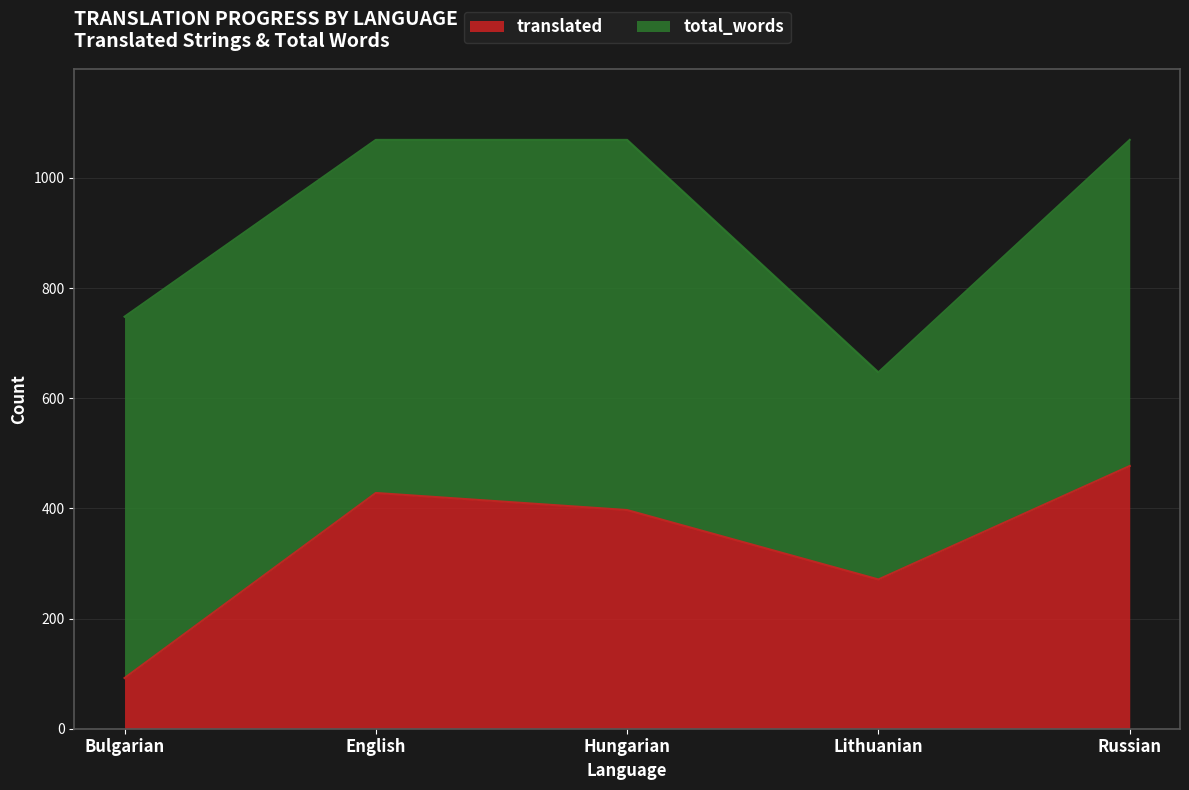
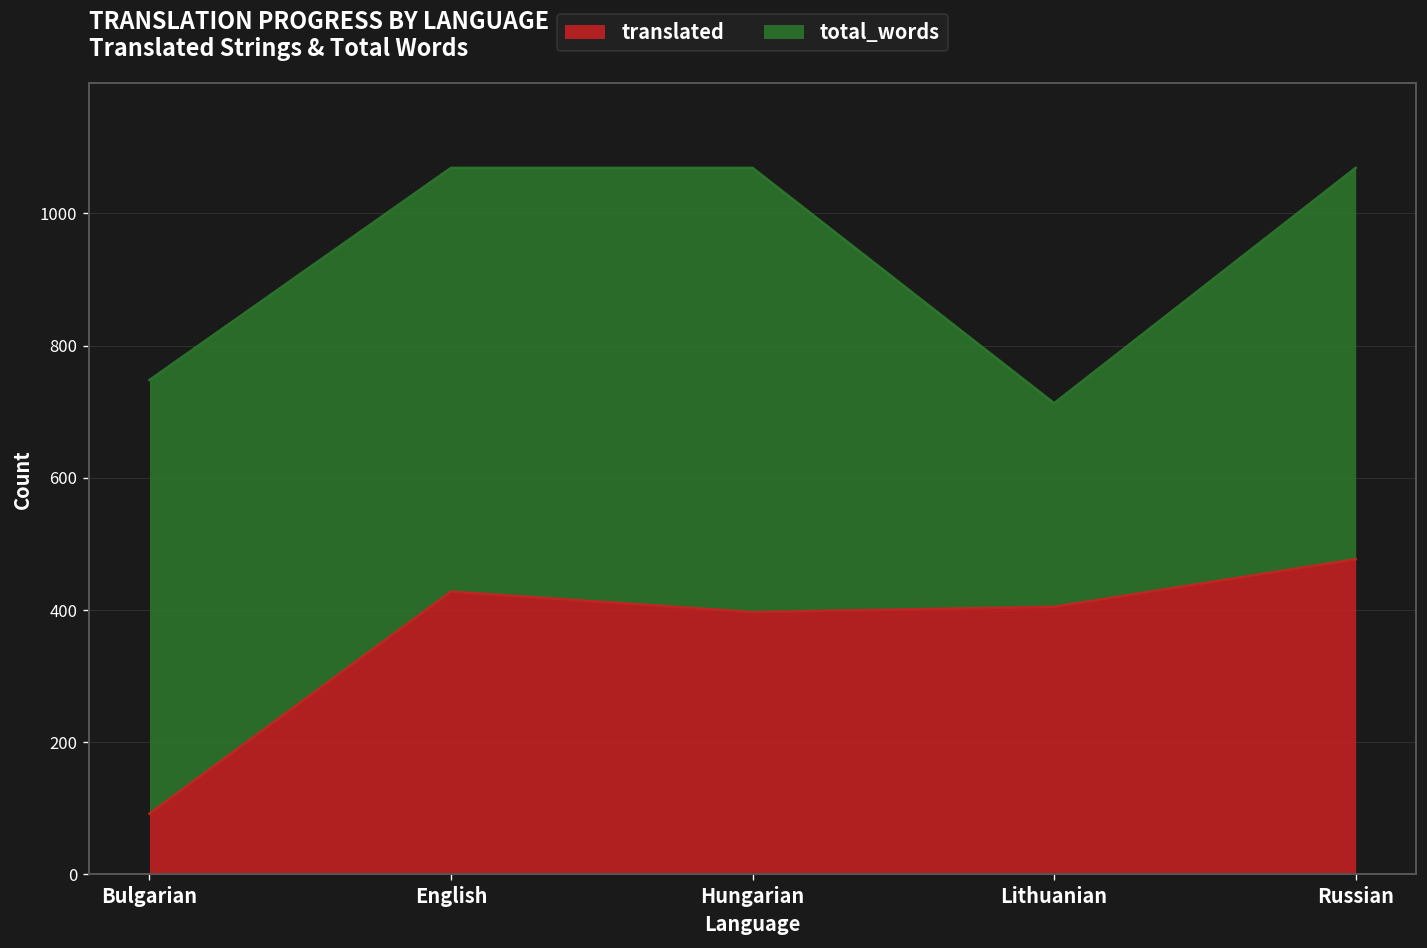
translated, Lithuanian: 270 -> 410
total_words, Lithuanian: 650 -> 710
